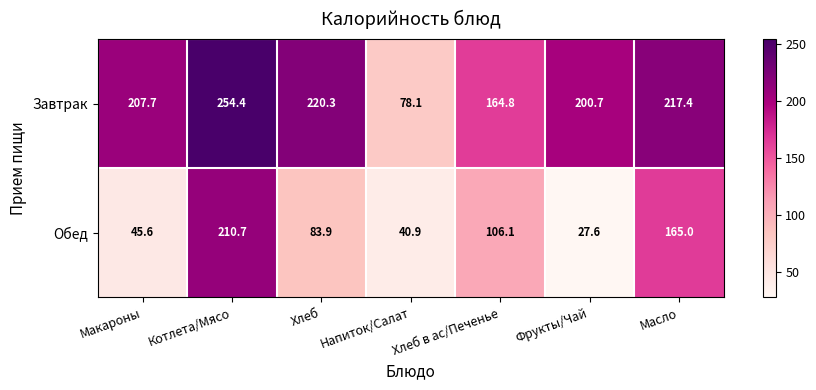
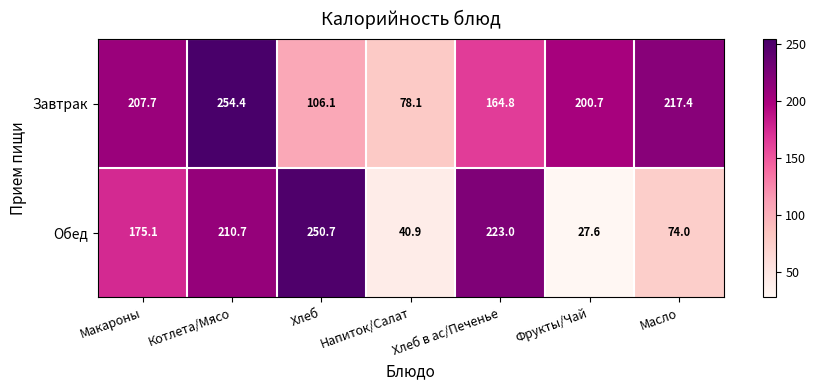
Завтрак, Хлеб: 220.3 -> 106.1
Обед, Макароны: 45.6 -> 175.1
Обед, Хлеб: 83.9 -> 250.7
Обед, Хлеб в ас/Печенье: 106.1 -> 223.0
Обед, Масло: 165.0 -> 74.0
